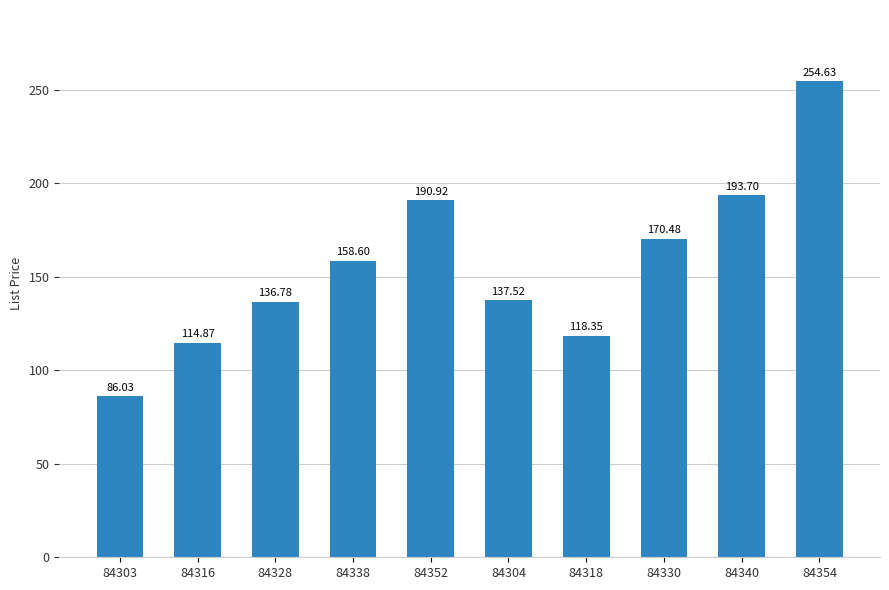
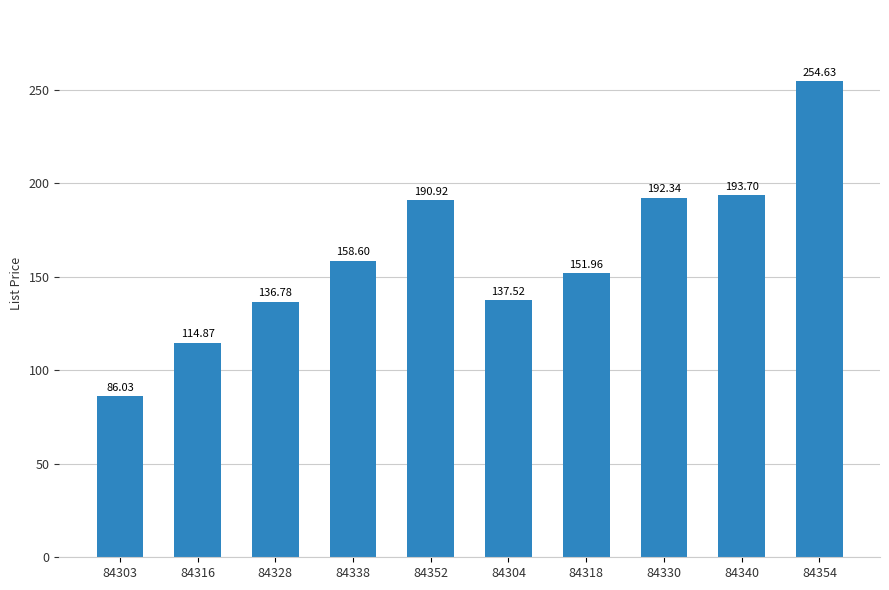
84318: 118.35 -> 151.96
84330: 170.48 -> 192.34
